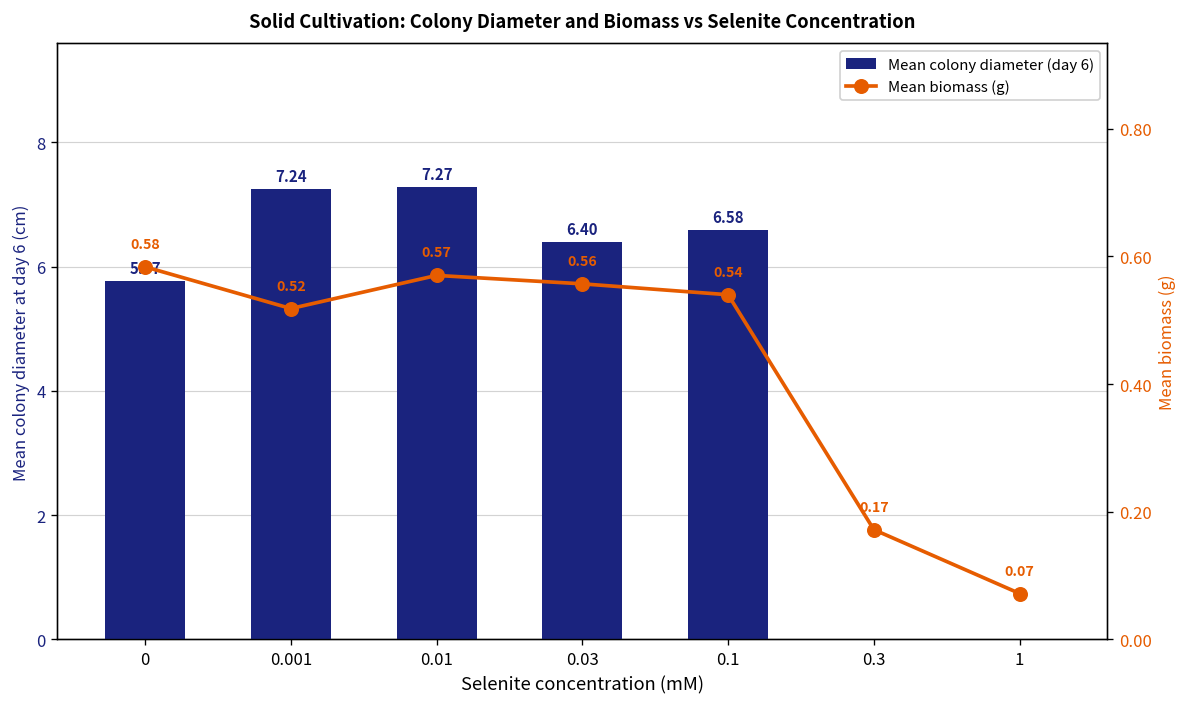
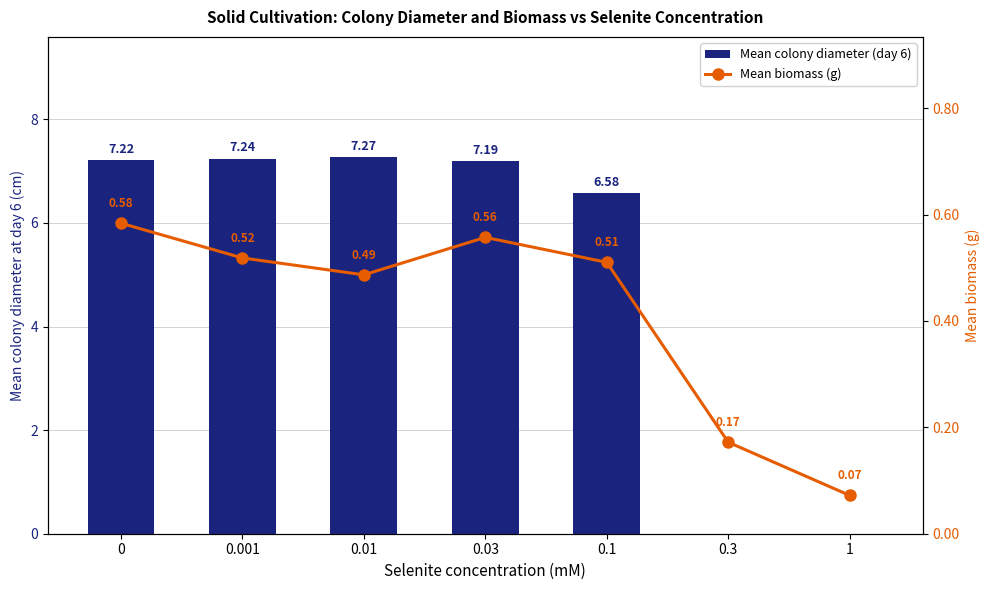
Mean colony diameter (day 6), 0: 5.77 -> 7.22
Mean colony diameter (day 6), 0.03: 6.40 -> 7.19
Mean biomass (g), 0.01: 0.57 -> 0.49
Mean biomass (g), 0.1: 0.54 -> 0.51
